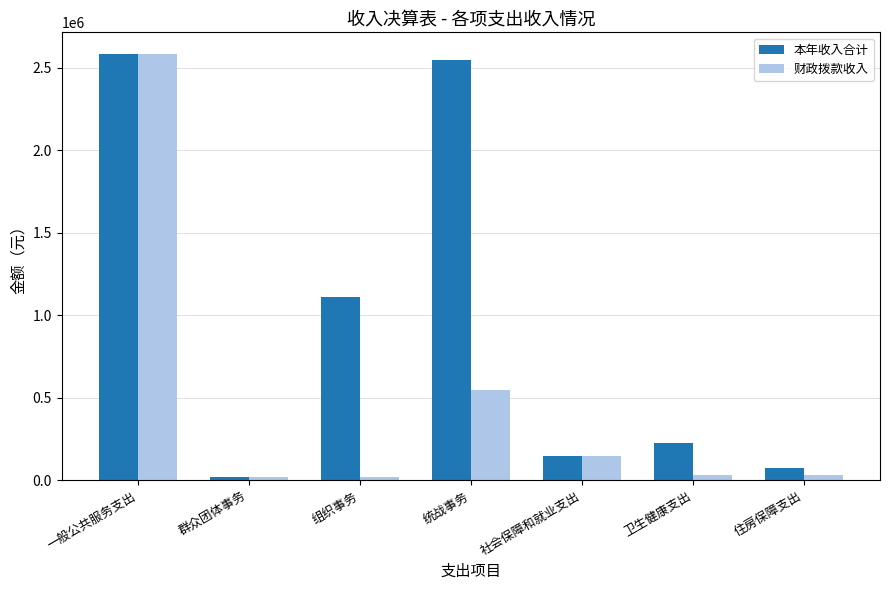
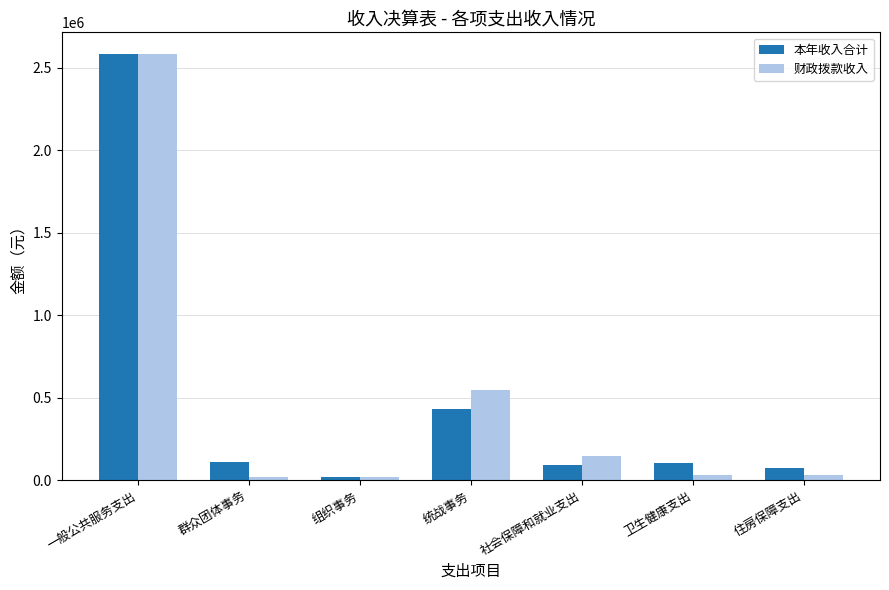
本年收入合计, 群众团体事务: 20000 -> 110000
本年收入合计, 组织事务: 1110000 -> 20000
本年收入合计, 统战事务: 2550000 -> 430000
本年收入合计, 社会保障和就业支出: 140000 -> 90000
本年收入合计, 卫生健康支出: 220000 -> 100000
